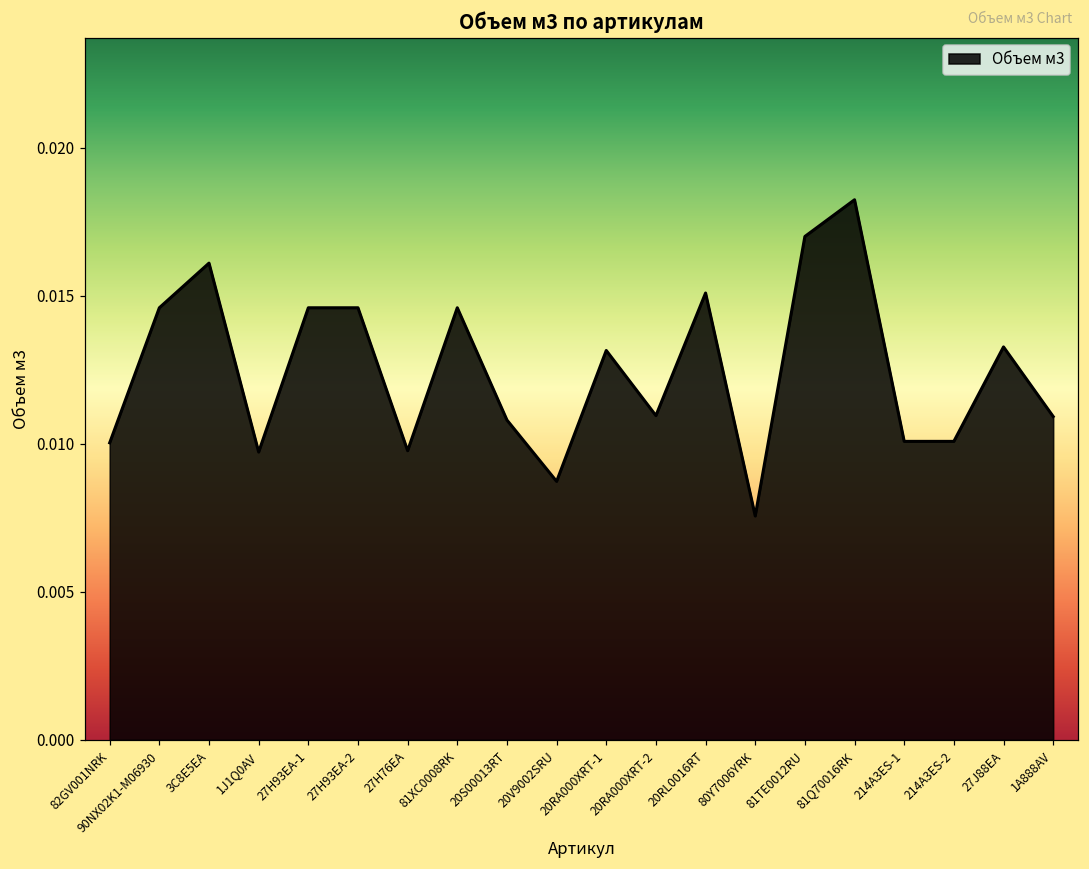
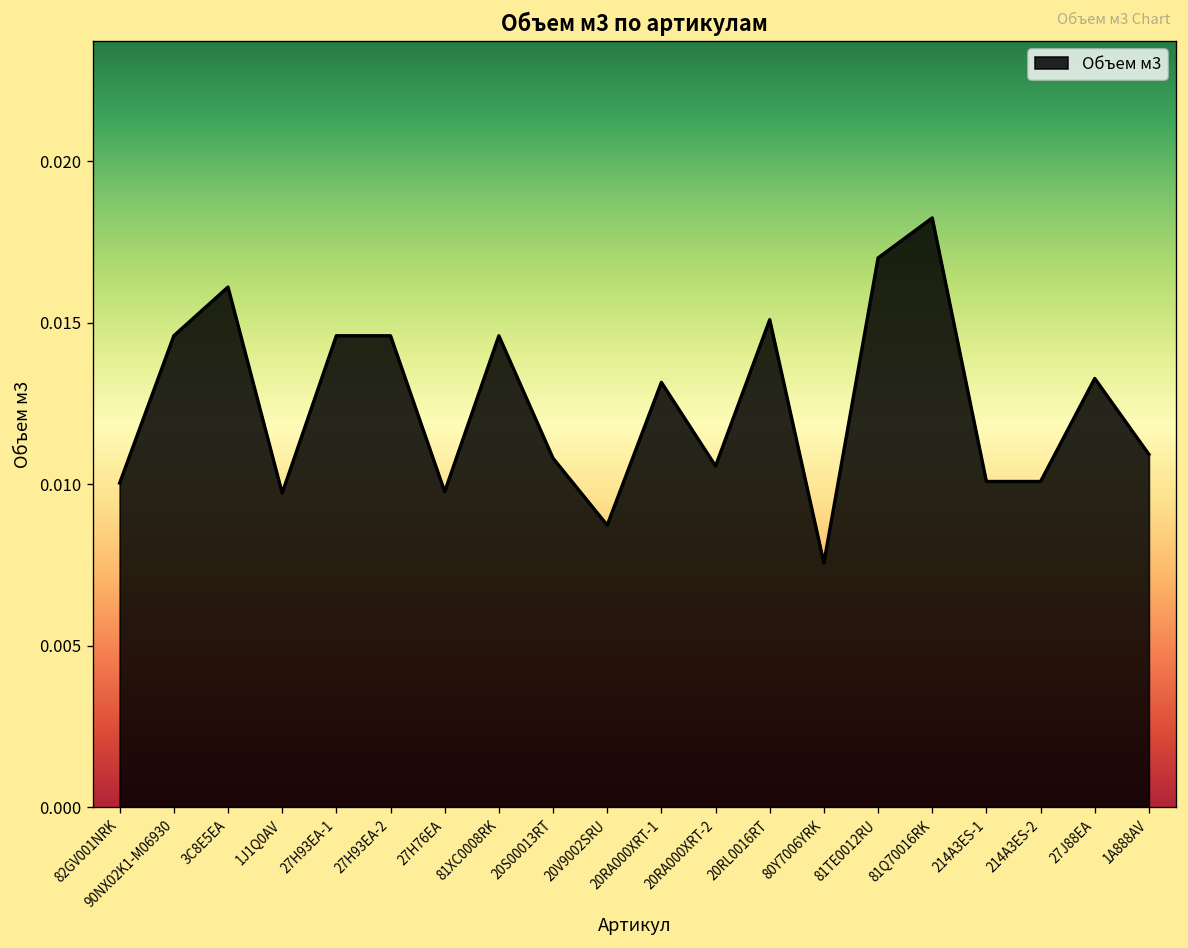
20RA000XRT-2: 0.0110 -> 0.0106
